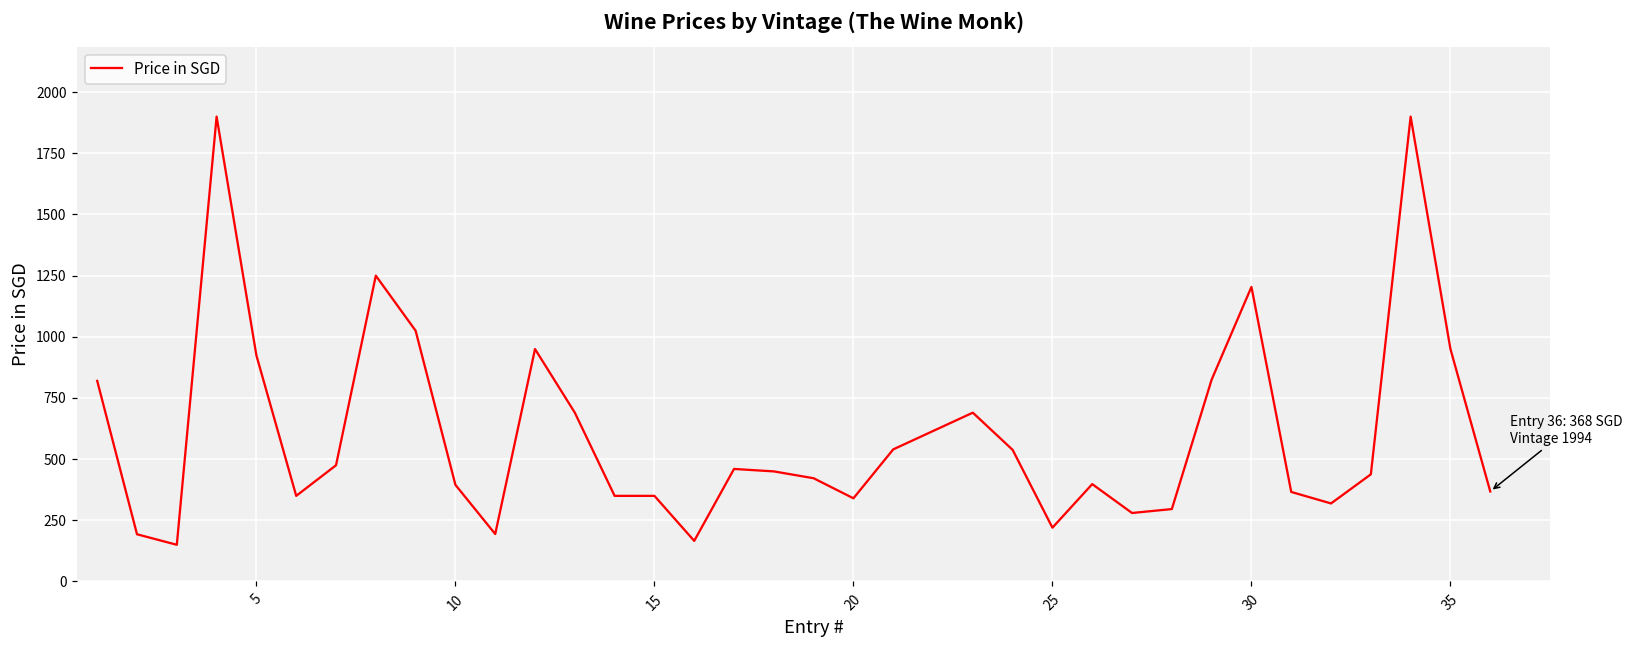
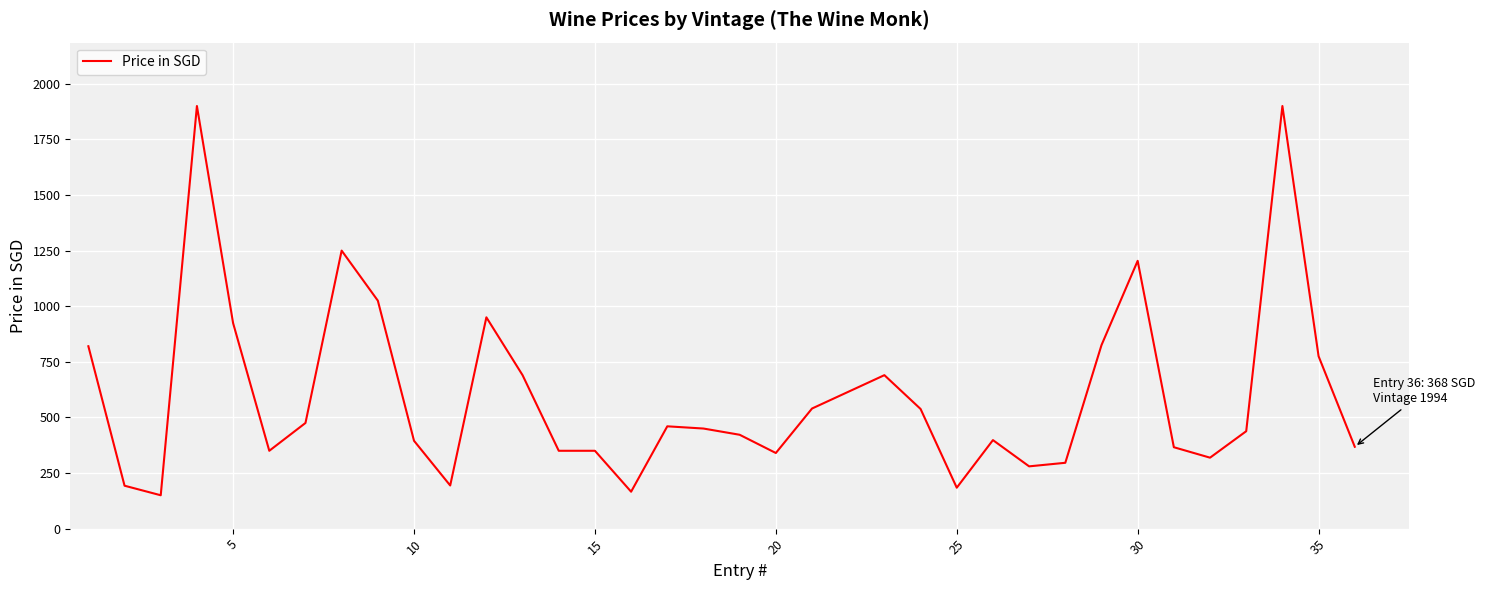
25: 220 -> 180
35: 950 -> 780
